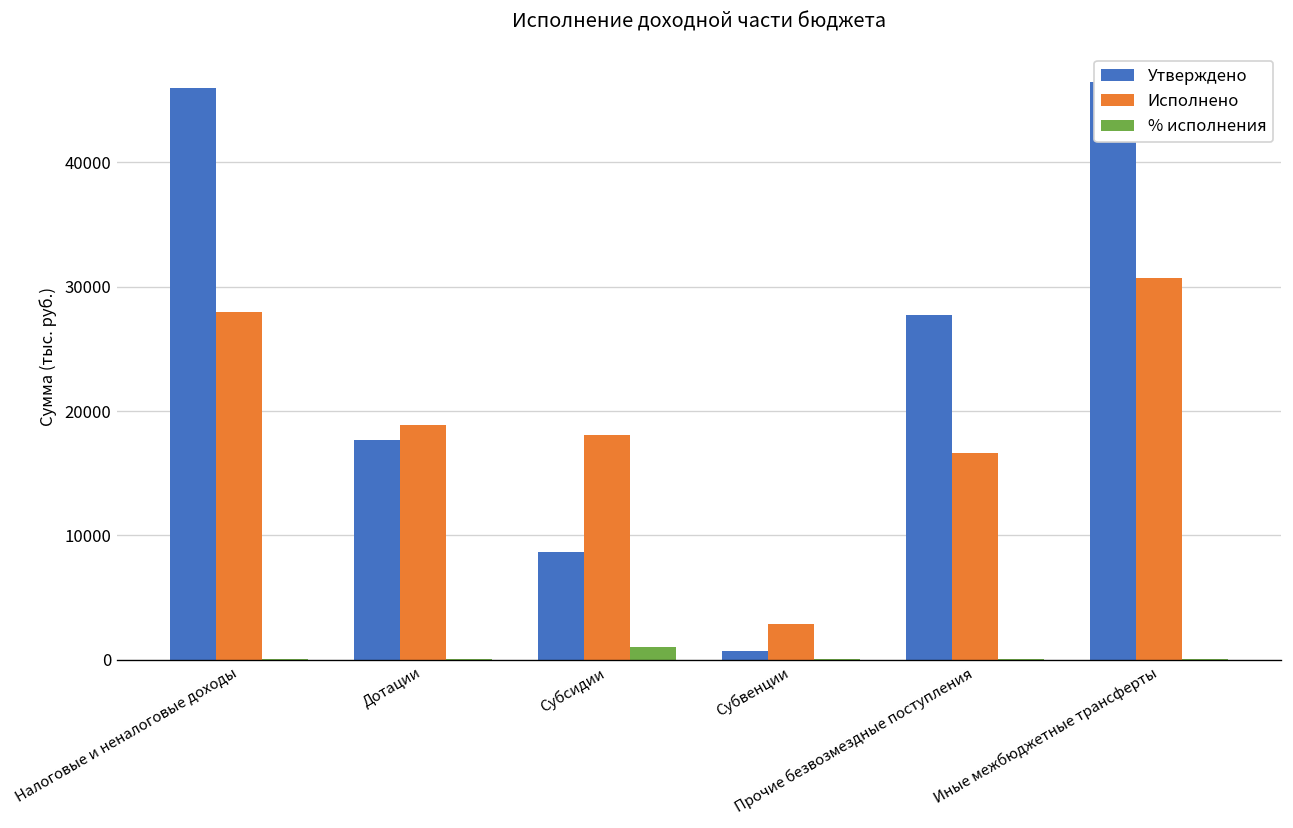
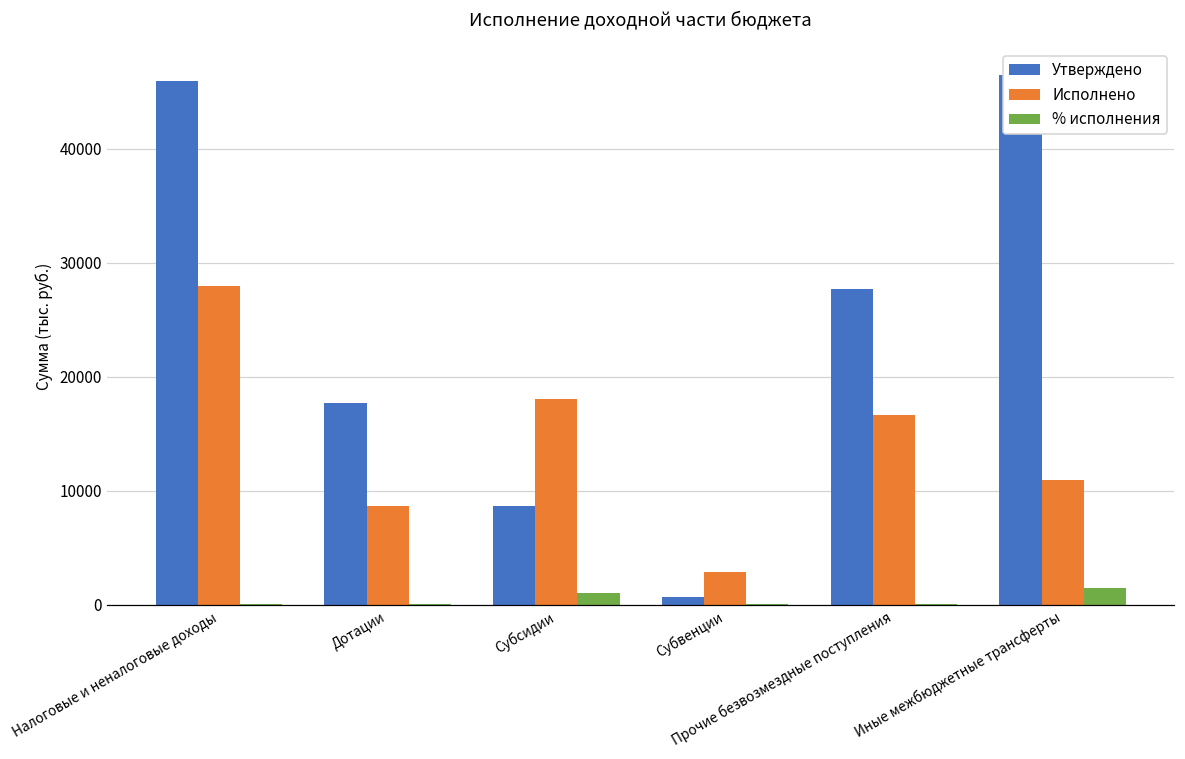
Исполнено, Дотации: 18900 -> 8700
Исполнено, Иные межбюджетные трансферты: 30700 -> 10900
% исполнения, Иные межбюджетные трансферты: 0 -> 1500
